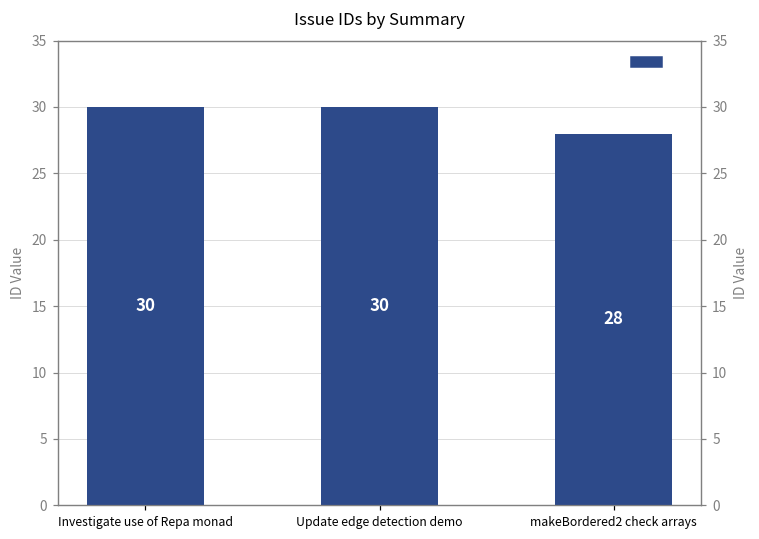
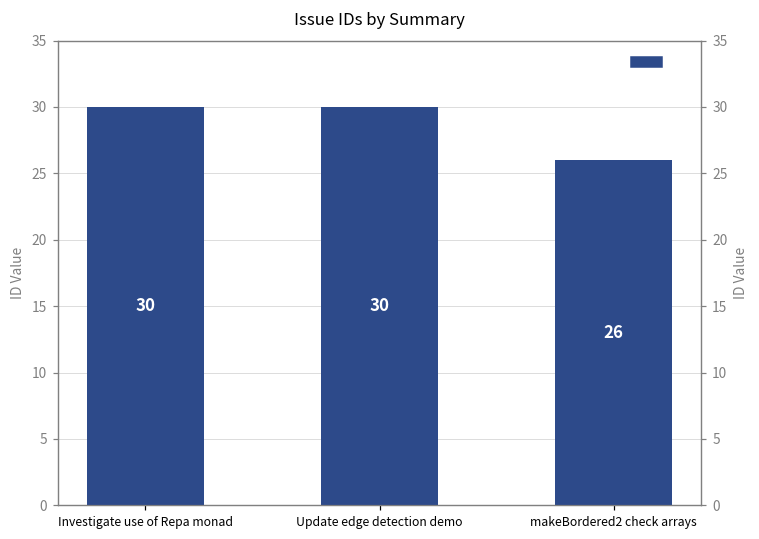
makeBordered2 check arrays: 28 -> 26
